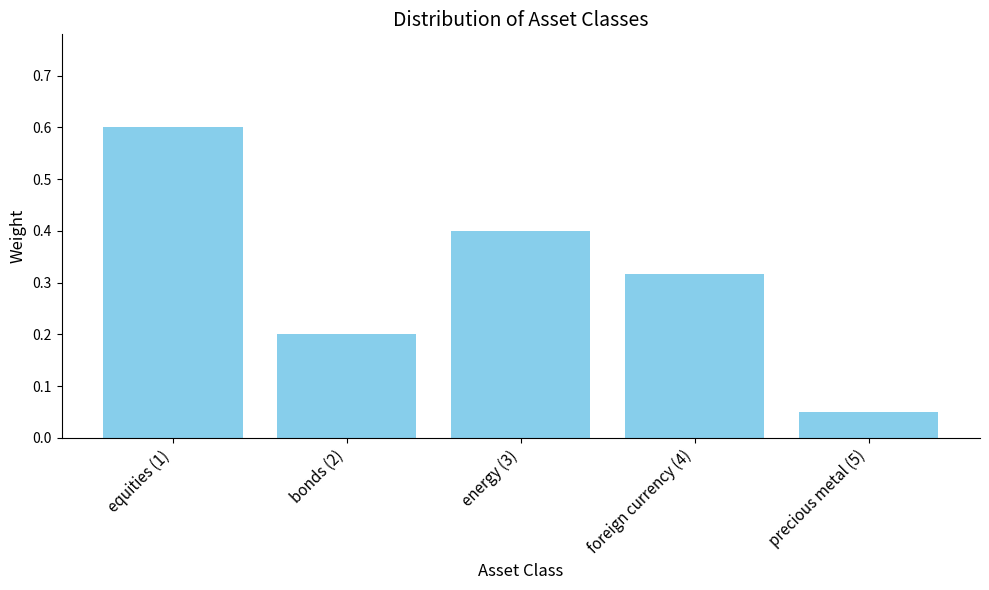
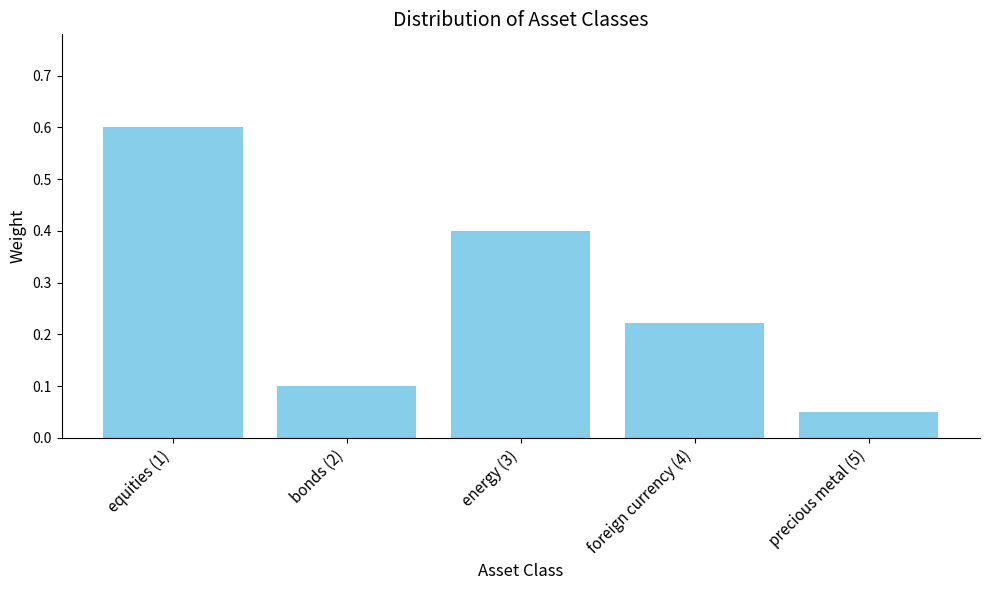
bonds (2): 0.2 -> 0.1
foreign currency (4): 0.32 -> 0.22
